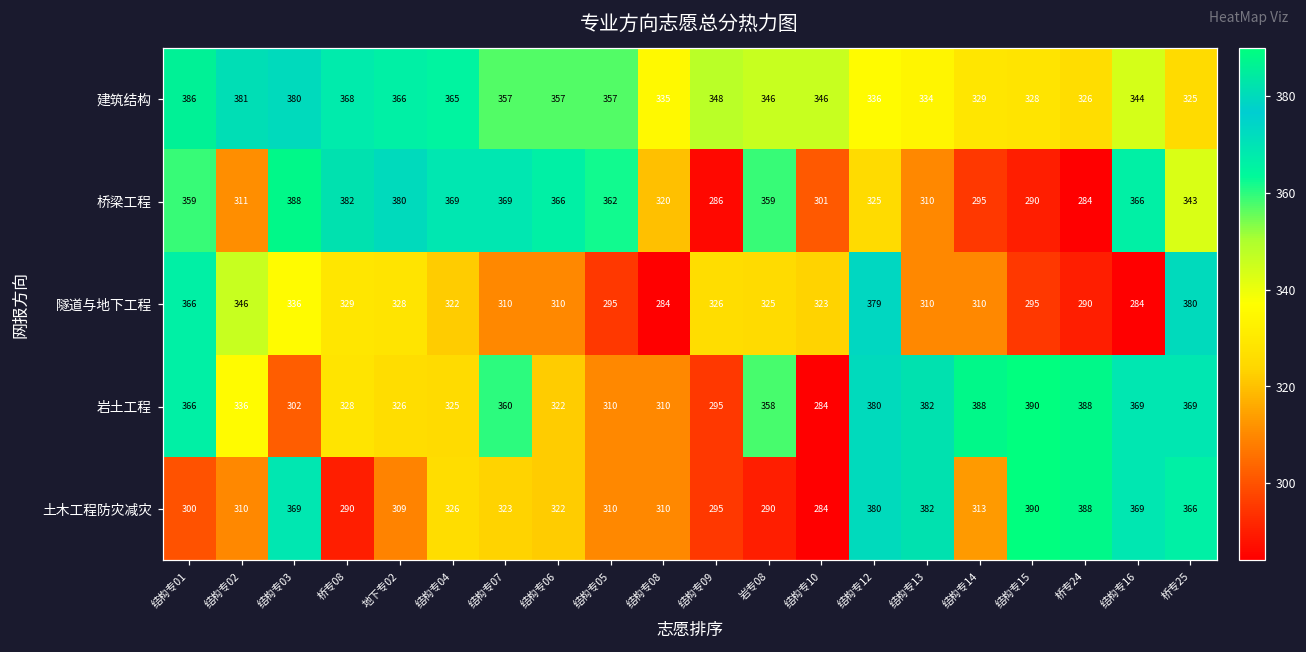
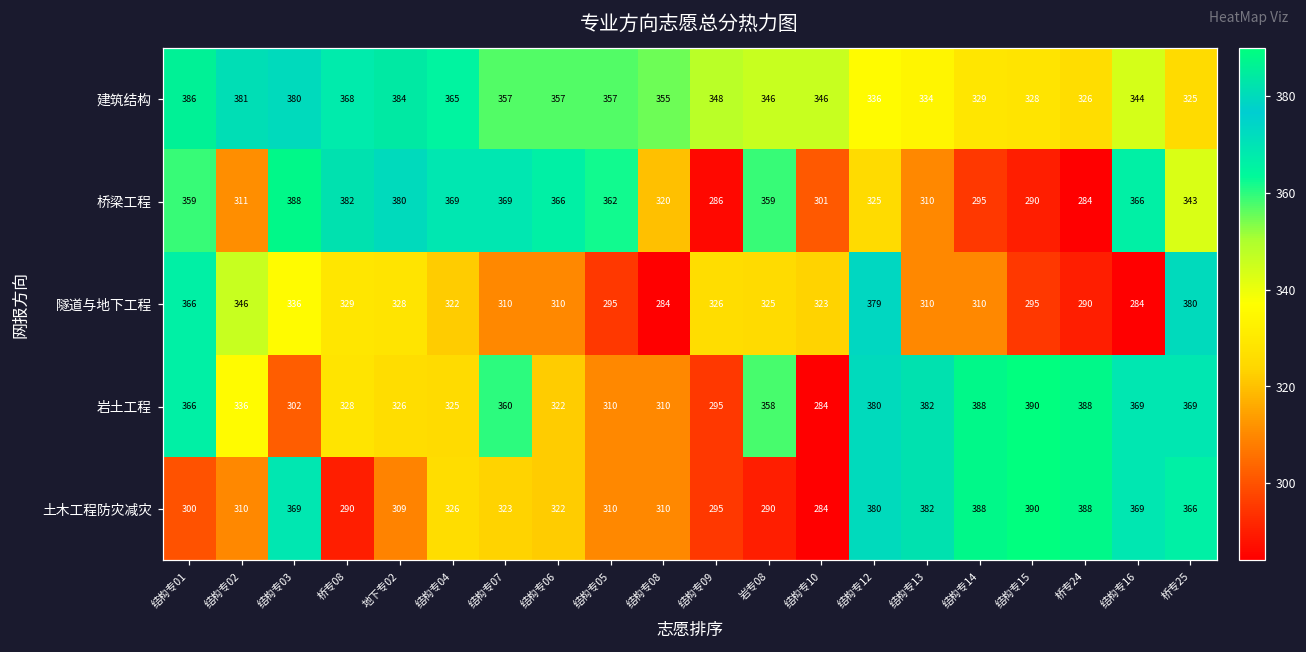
建筑结构, 地下专02: 366 -> 384
建筑结构, 结构专08: 335 -> 355
土木工程防灾减灾, 结构专14: 313 -> 388
